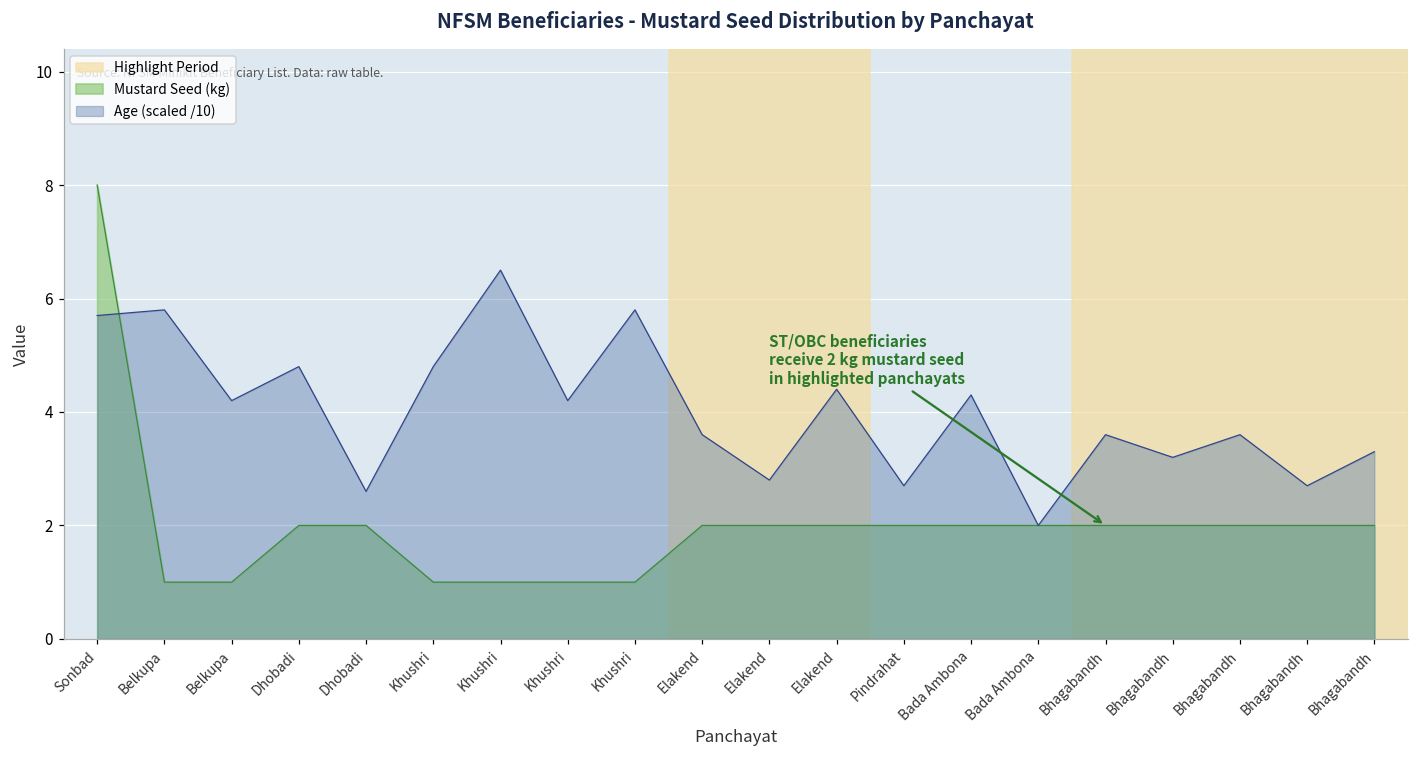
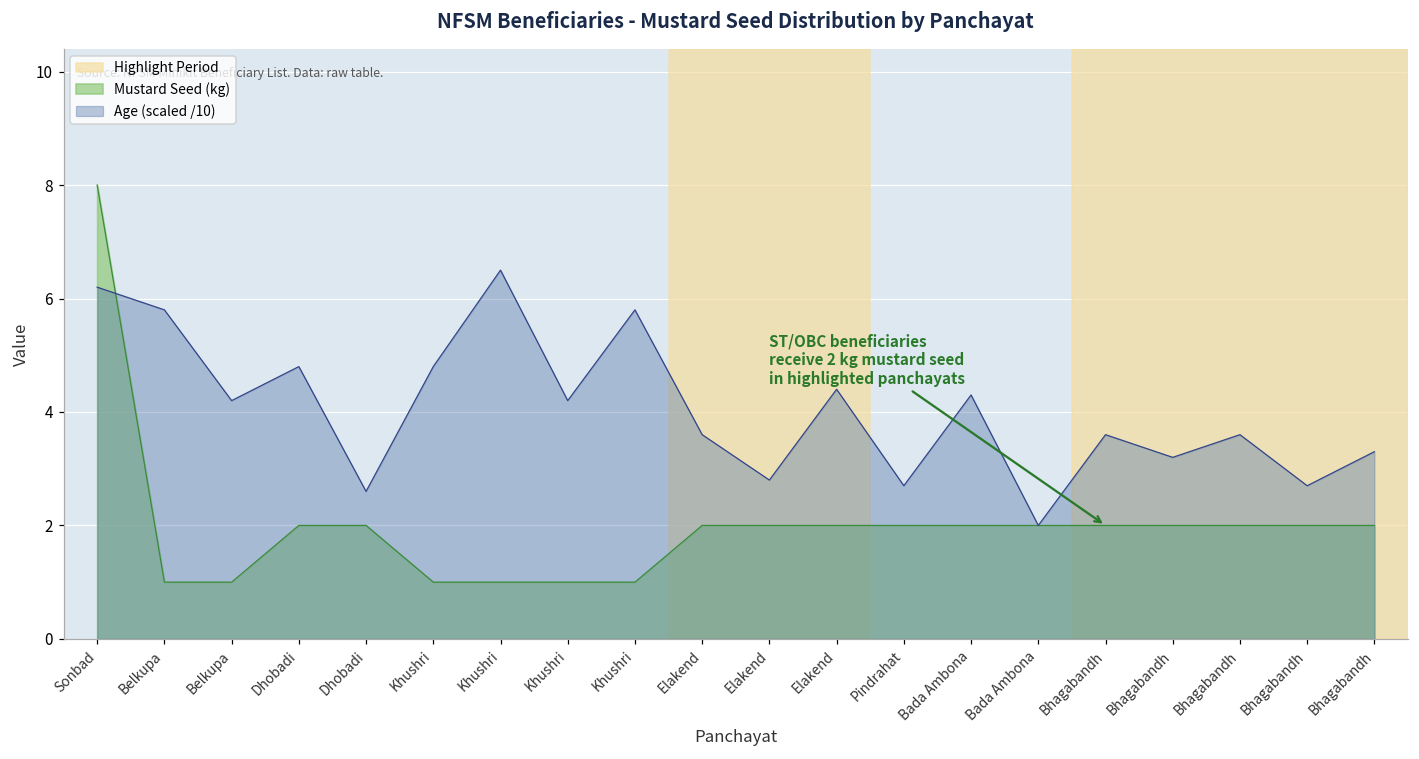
Age (scaled /10), Sonbad: 5.7 -> 6.2
